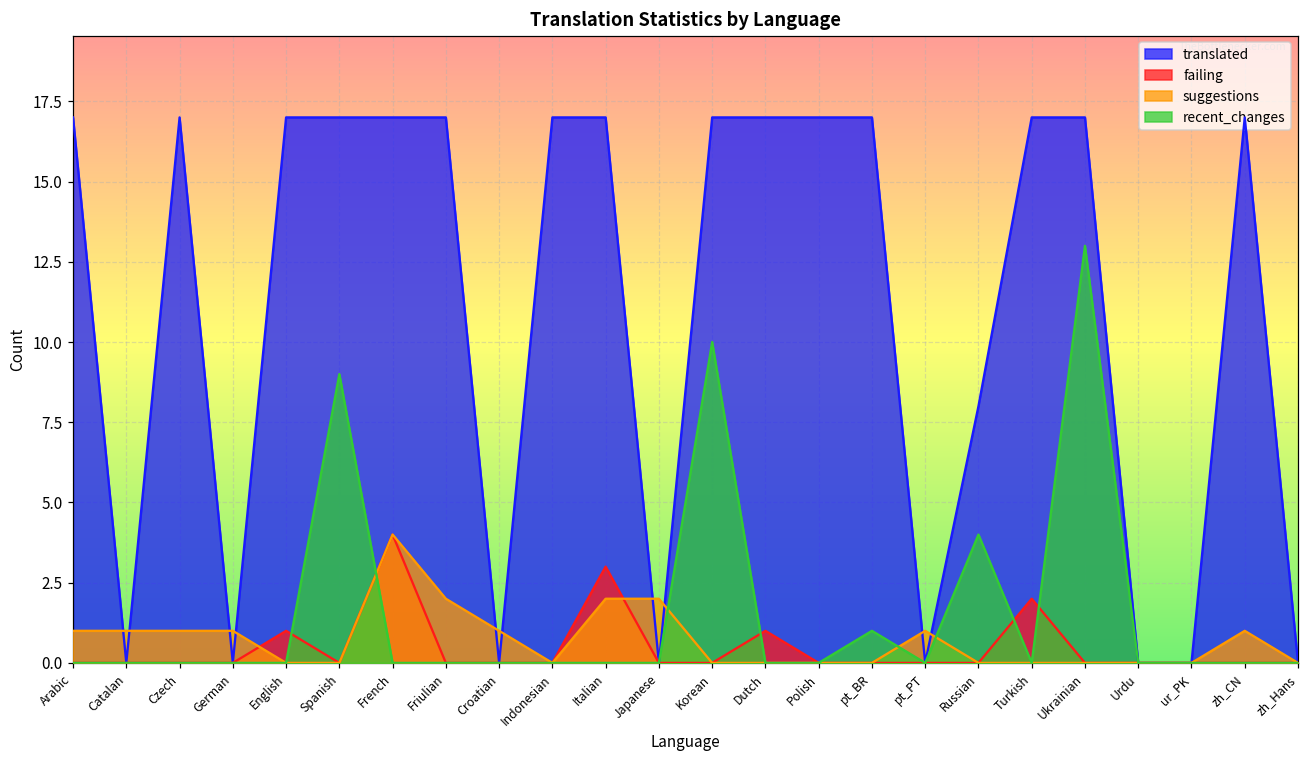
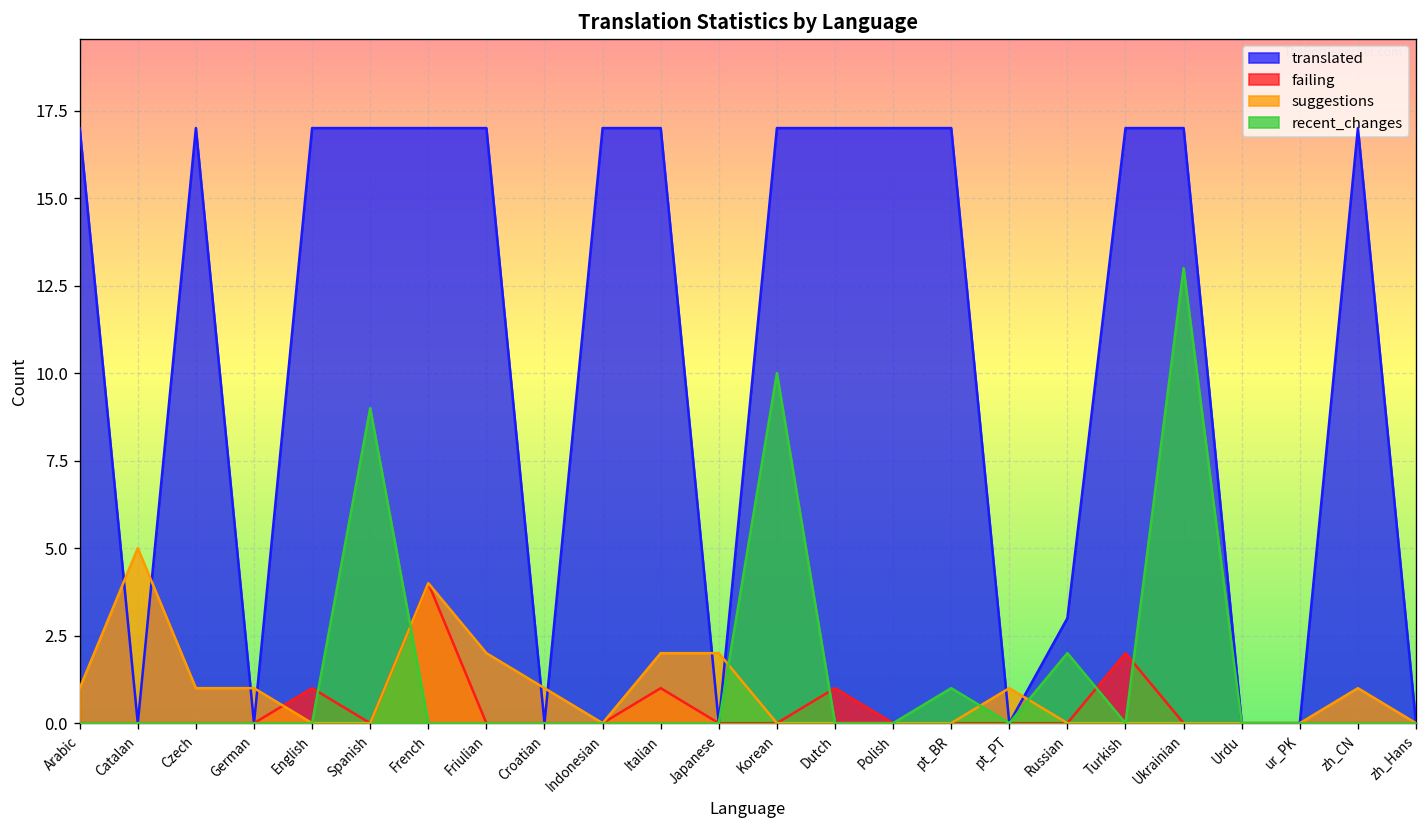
suggestions, Catalan: 1 -> 5
failing, Italian: 3 -> 1
translated, Russian: 8 -> 3
recent_changes, Russian: 4 -> 2
